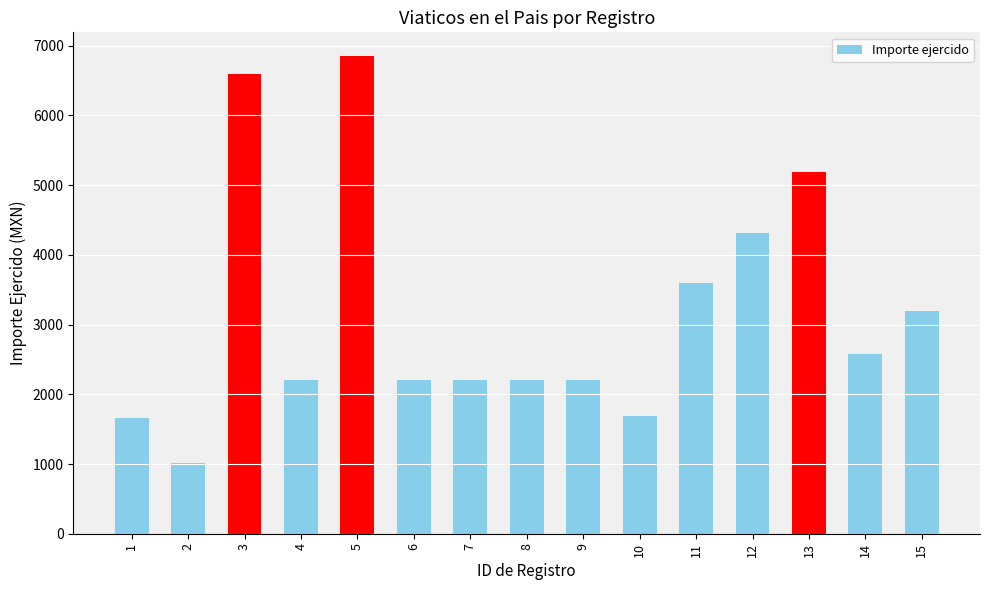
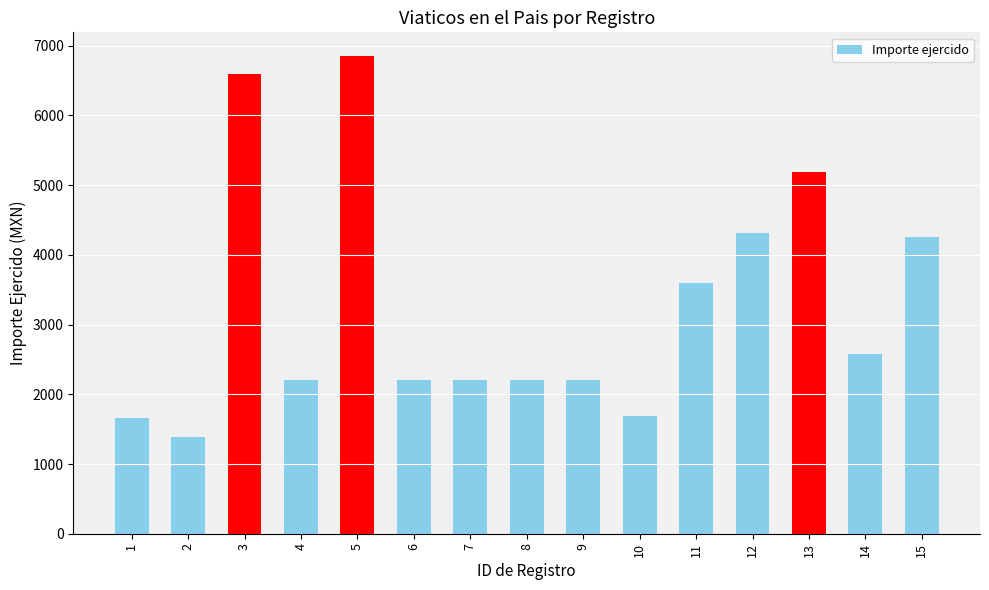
2: 1000 -> 1400
15: 3200 -> 4300
